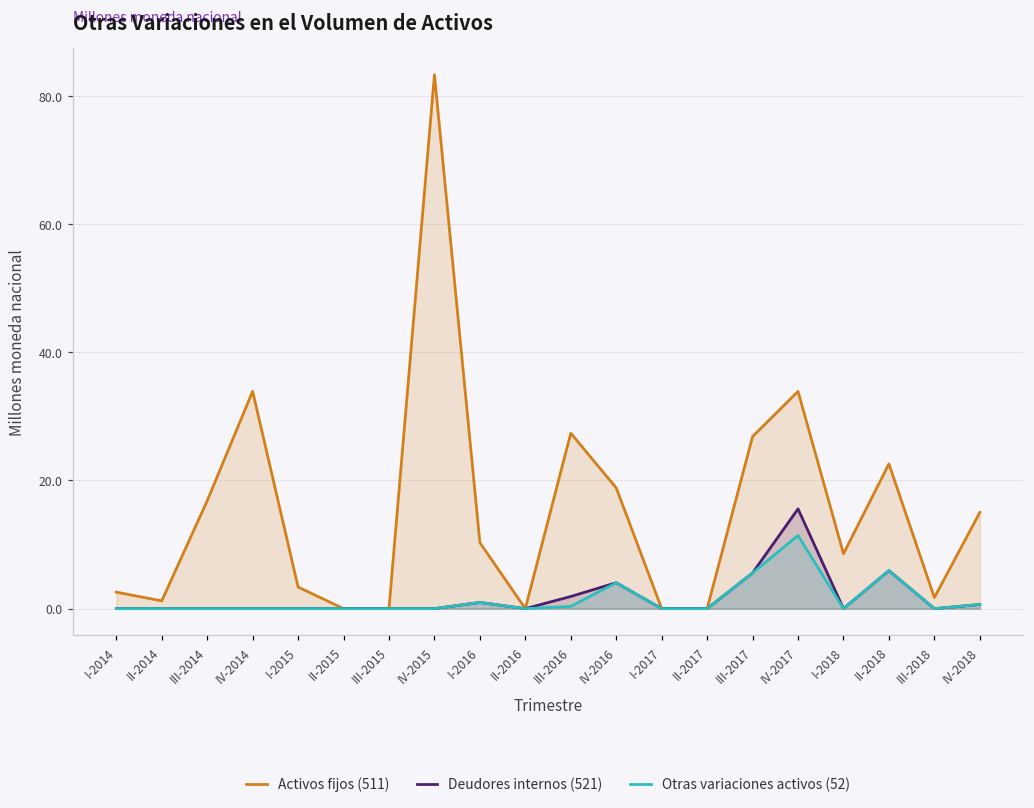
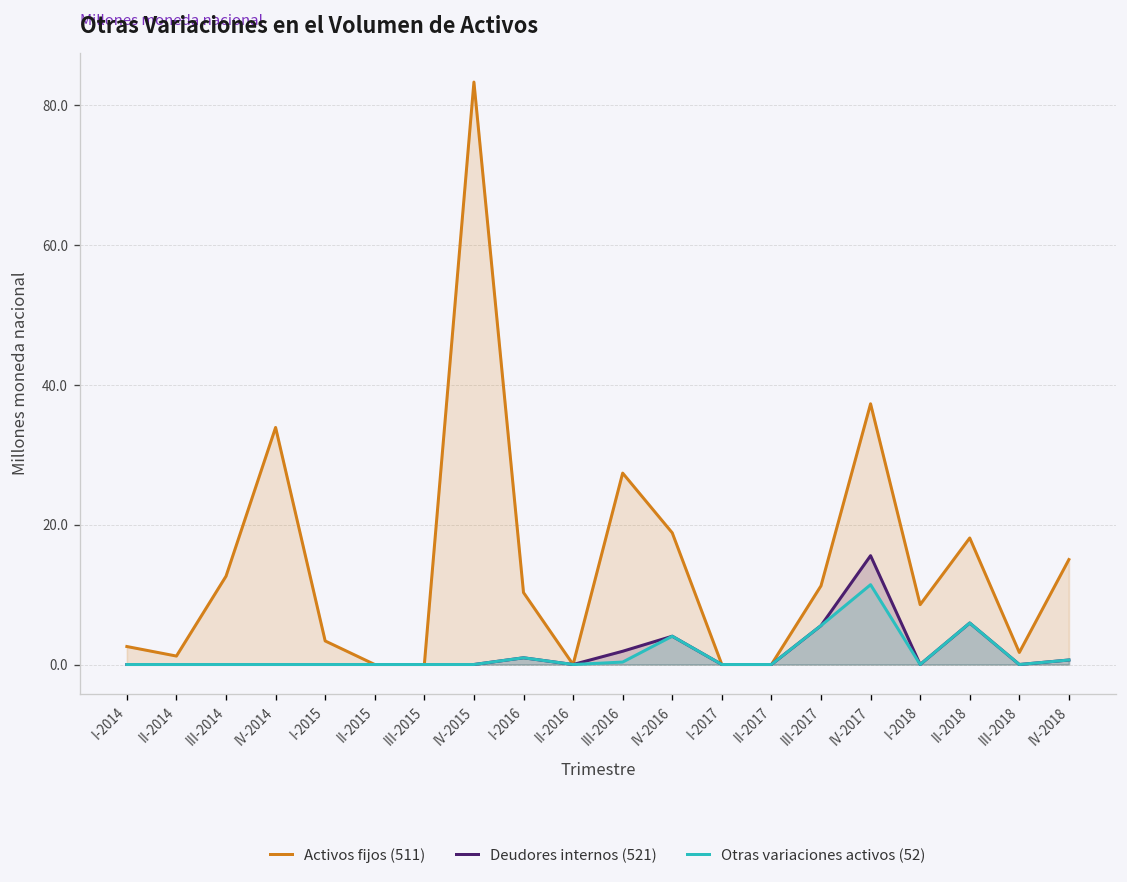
Activos fijos (511), III-2014: 17 -> 13
Activos fijos (511), III-2017: 27 -> 11
Activos fijos (511), IV-2017: 34 -> 37
Activos fijos (511), II-2018: 23 -> 18
